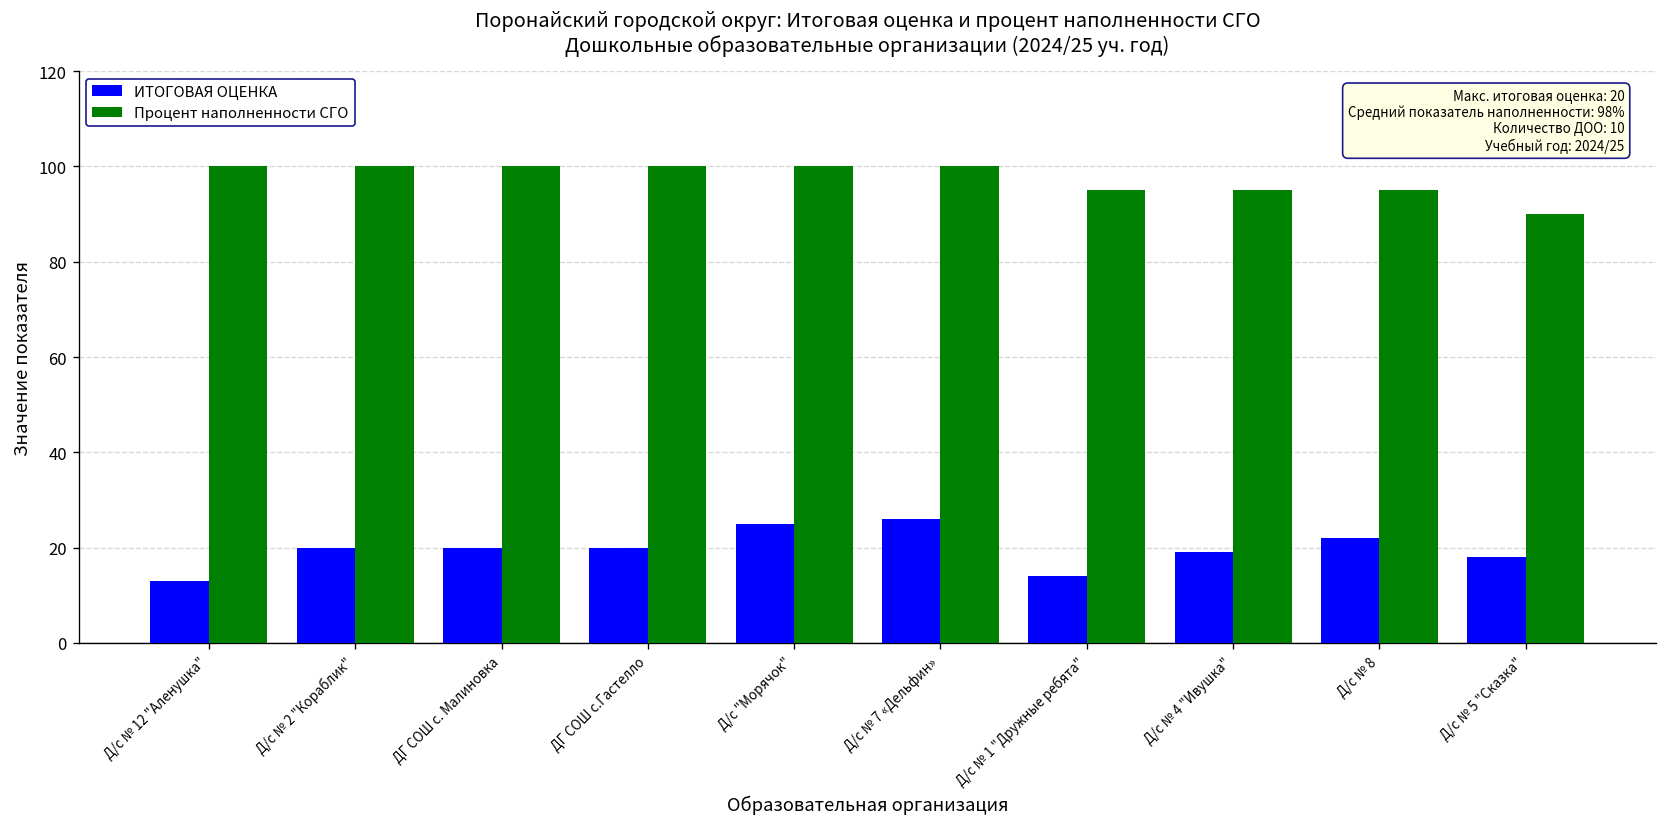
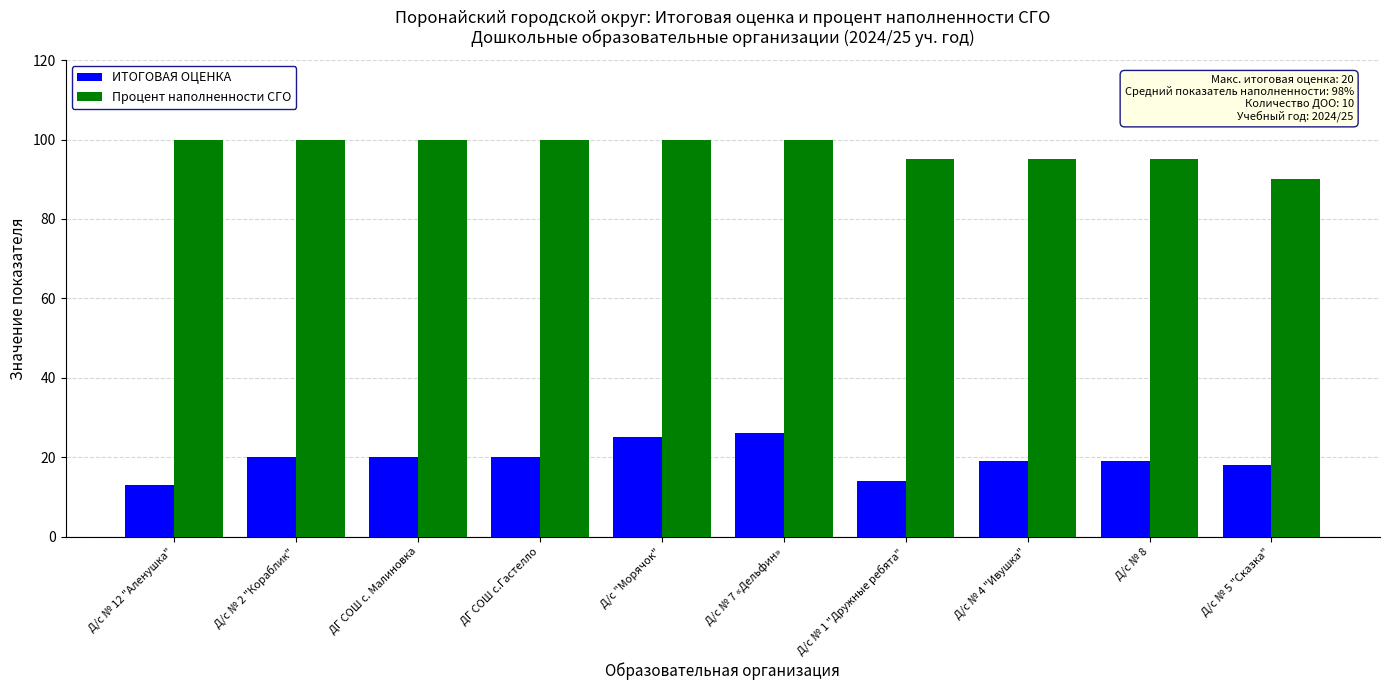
ИТОГОВАЯ ОЦЕНКА, Д/с № 8: 22 -> 19
